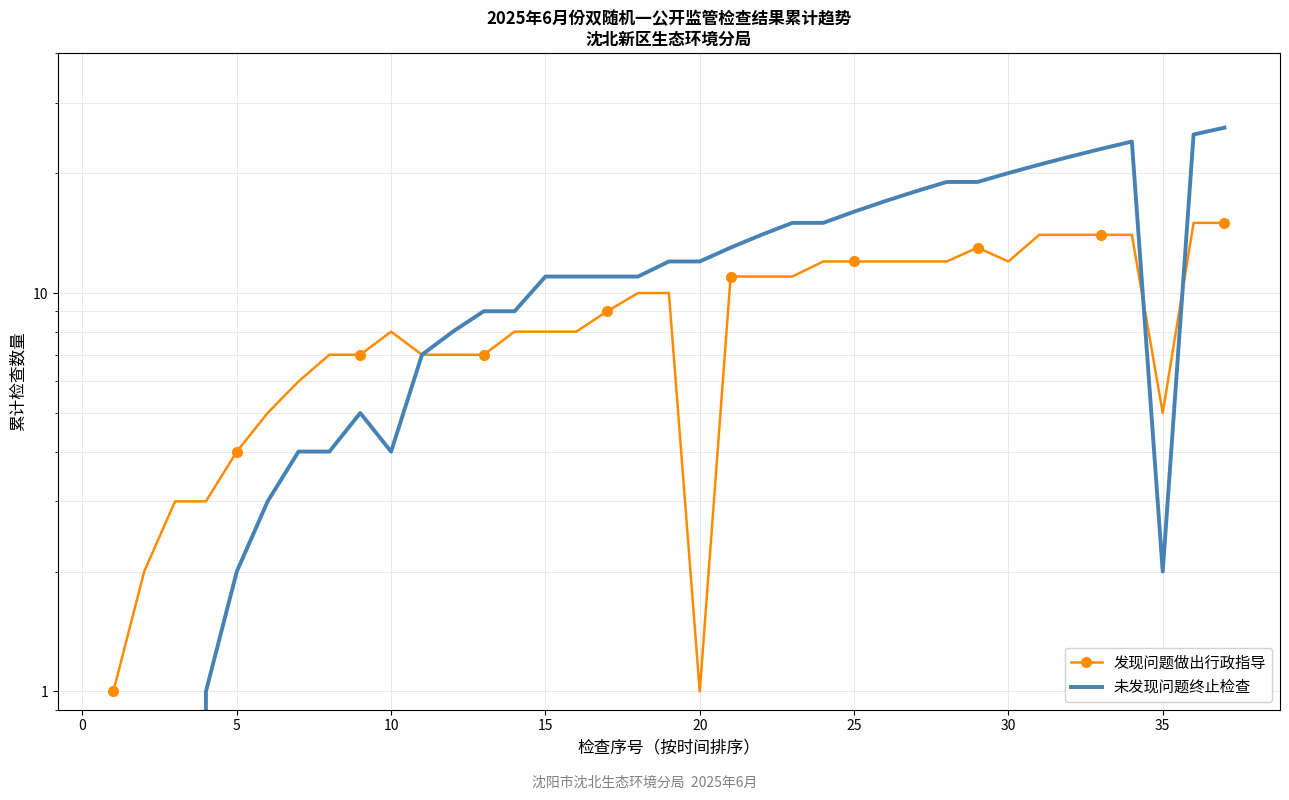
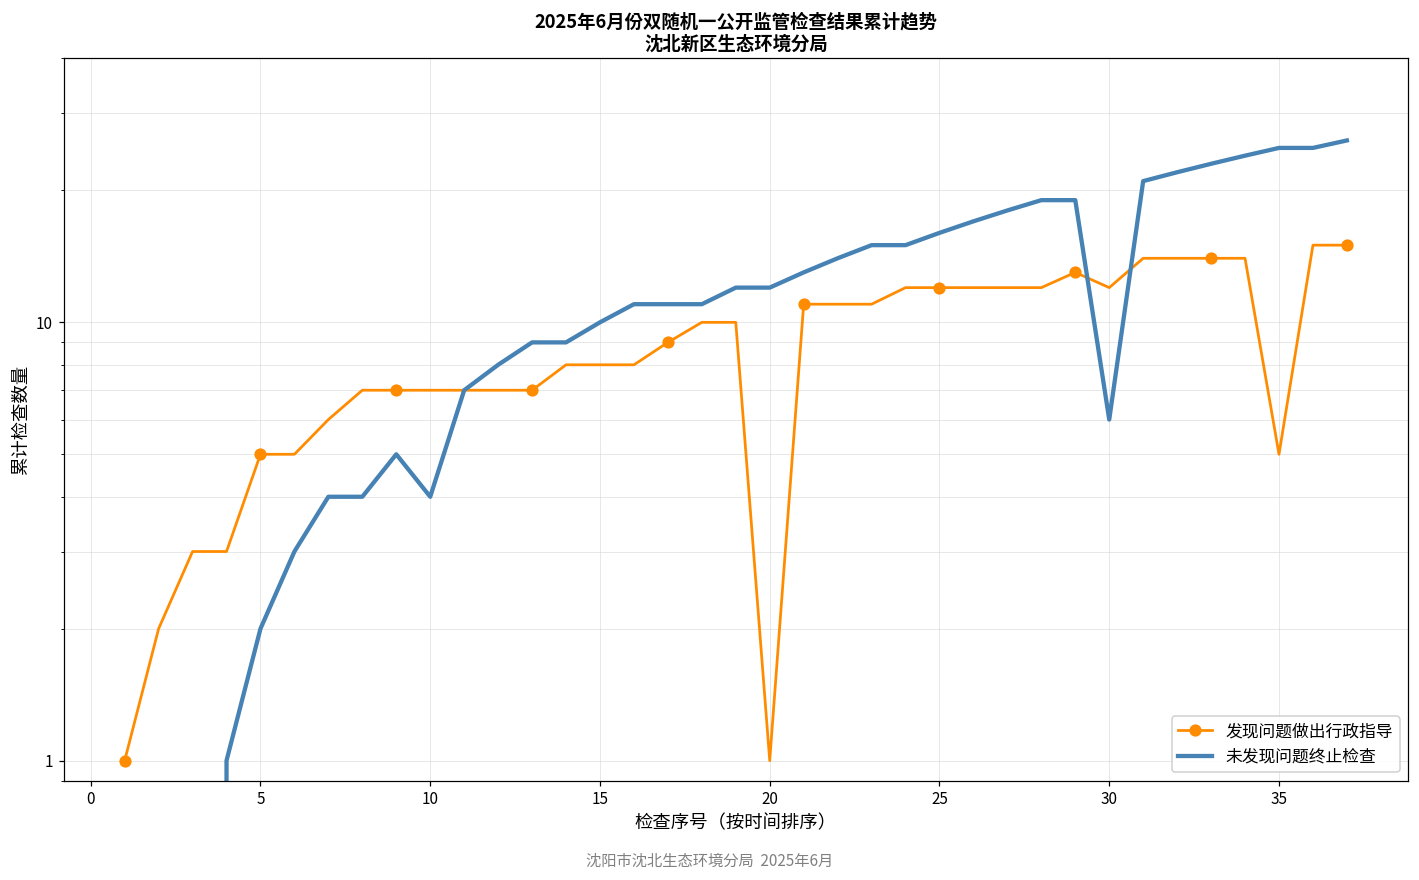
发现问题做出行政指导, 5: 4 -> 5
发现问题做出行政指导, 10: 8 -> 7
未发现问题终止检查, 15: 11 -> 10
未发现问题终止检查, 30: 20 -> 6
未发现问题终止检查, 35: 2 -> 25
